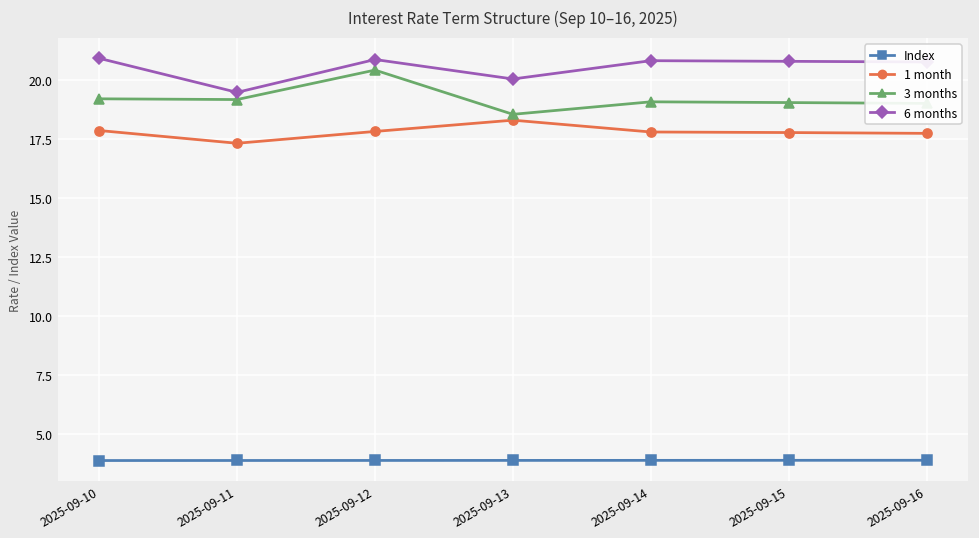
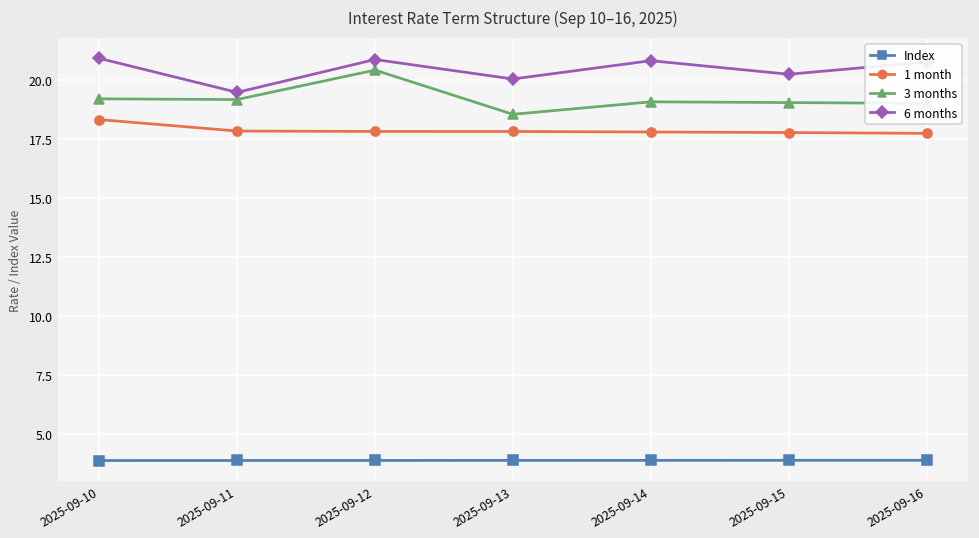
1 month, 2025-09-10: 17.8 -> 18.3
1 month, 2025-09-11: 17.3 -> 17.8
1 month, 2025-09-13: 18.3 -> 17.8
6 months, 2025-09-15: 20.8 -> 20.2
